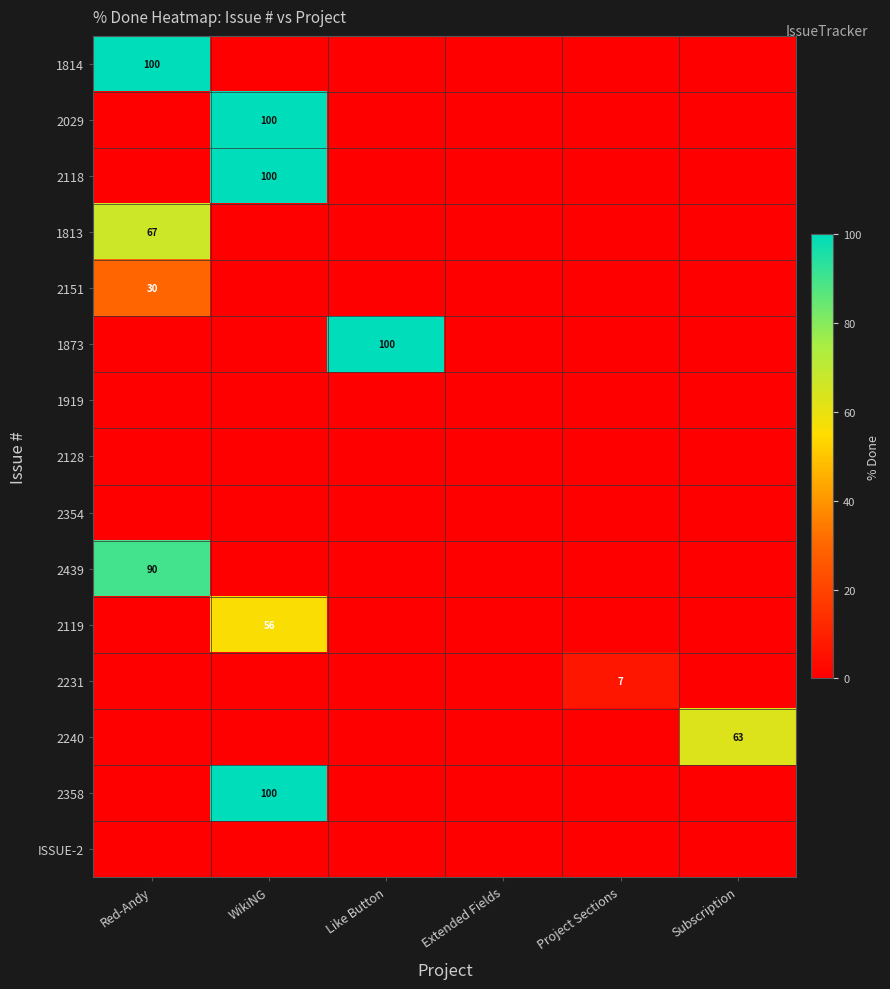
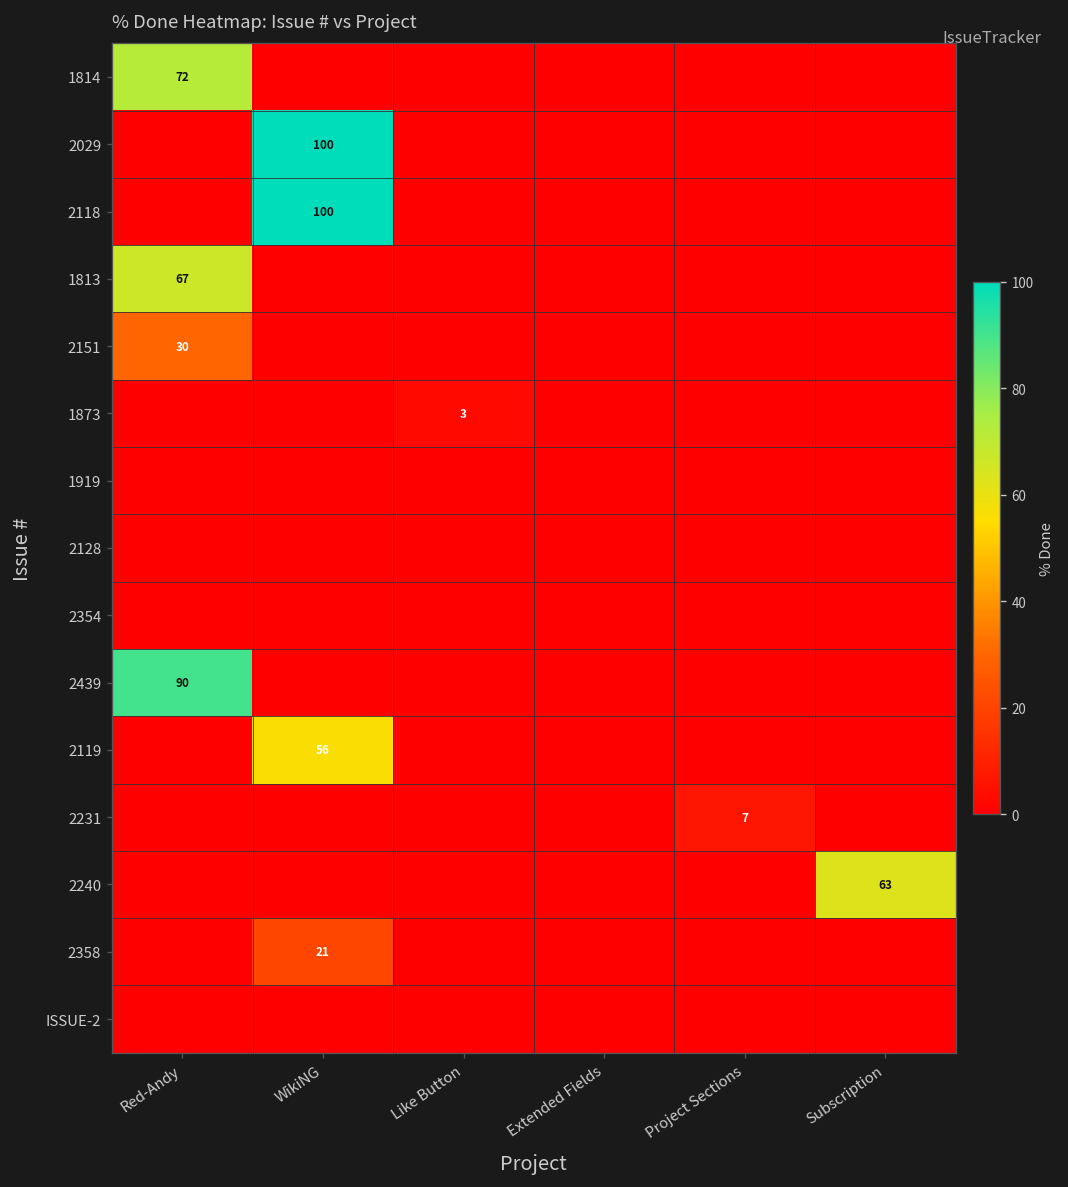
1814, Red-Andy: 100 -> 72
1873, Like Button: 100 -> 3
2358, WikiNG: 100 -> 21
